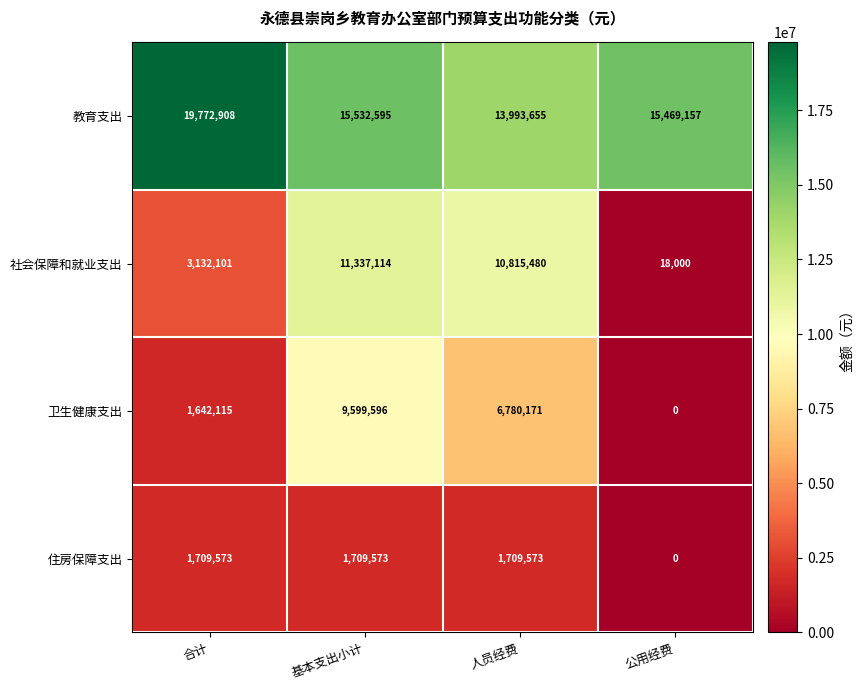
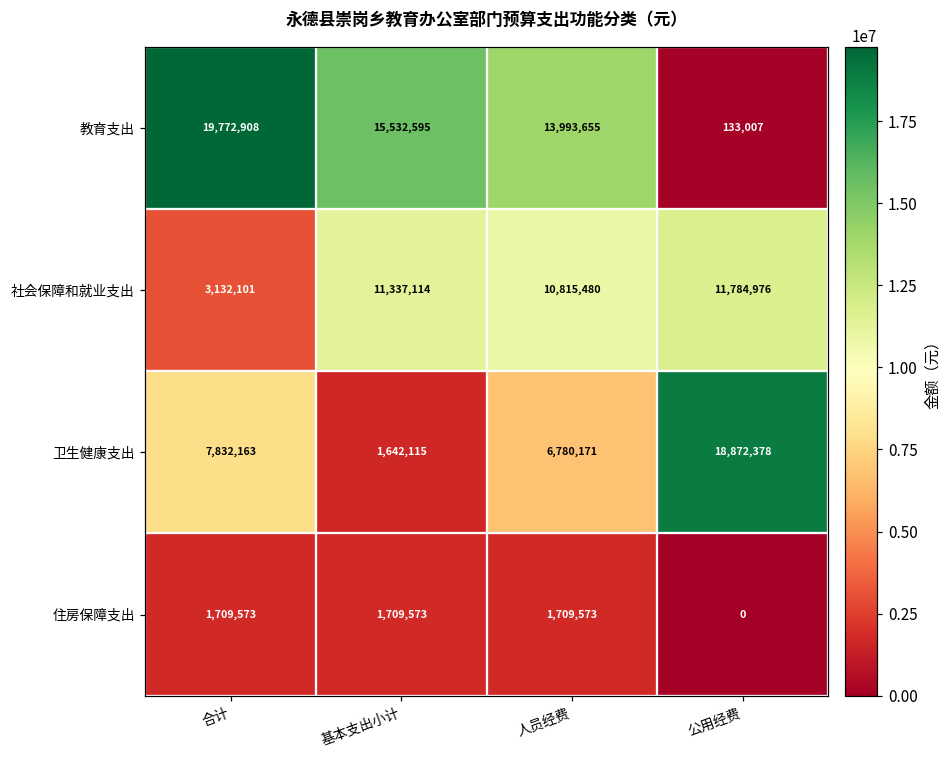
教育支出, 公用经费: 15,469,157 -> 133,007
社会保障和就业支出, 公用经费: 18,000 -> 11,784,976
卫生健康支出, 合计: 1,642,115 -> 7,832,163
卫生健康支出, 基本支出小计: 9,599,596 -> 1,642,115
卫生健康支出, 公用经费: 0 -> 18,872,378
